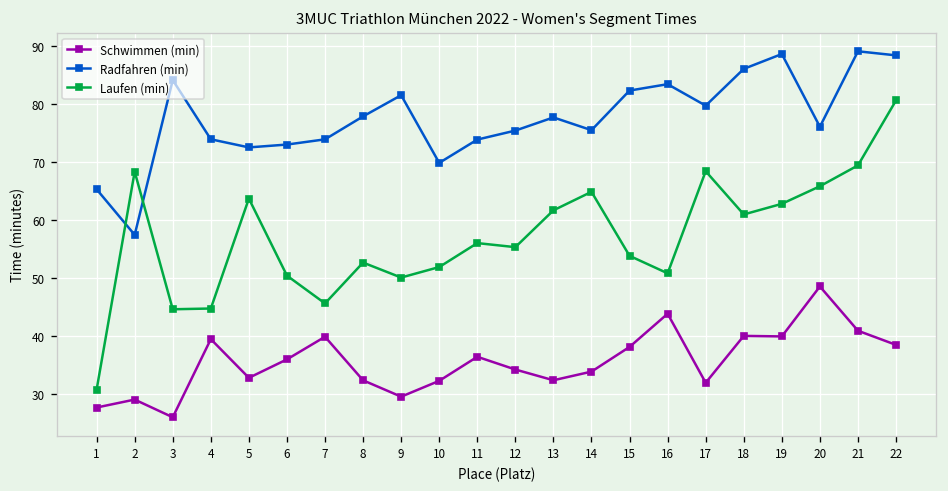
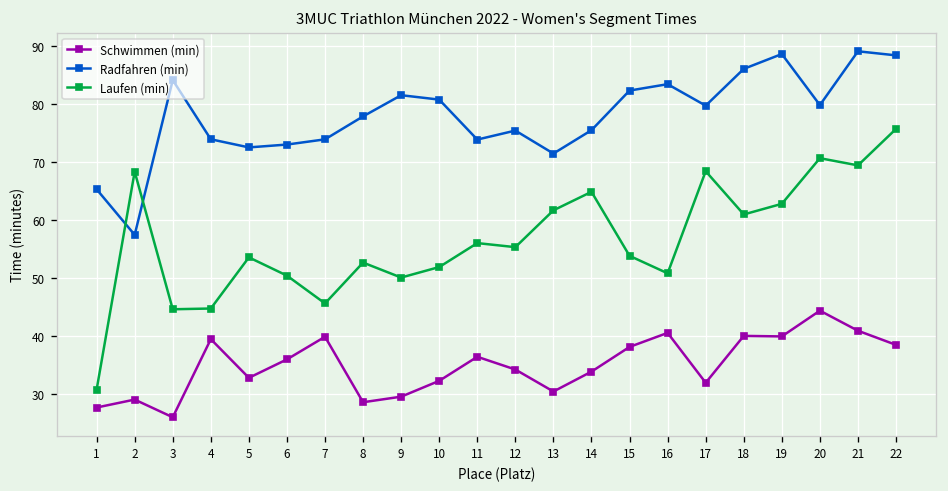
Laufen (min), 5: 64 -> 54
Schwimmen (min), 8: 32 -> 29
Radfahren (min), 10: 70 -> 81
Schwimmen (min), 13: 32 -> 30
Radfahren (min), 13: 78 -> 72
Schwimmen (min), 16: 44 -> 41
Schwimmen (min), 20: 49 -> 44
Radfahren (min), 20: 76 -> 80
Laufen (min), 20: 66 -> 71
Laufen (min), 22: 81 -> 76
